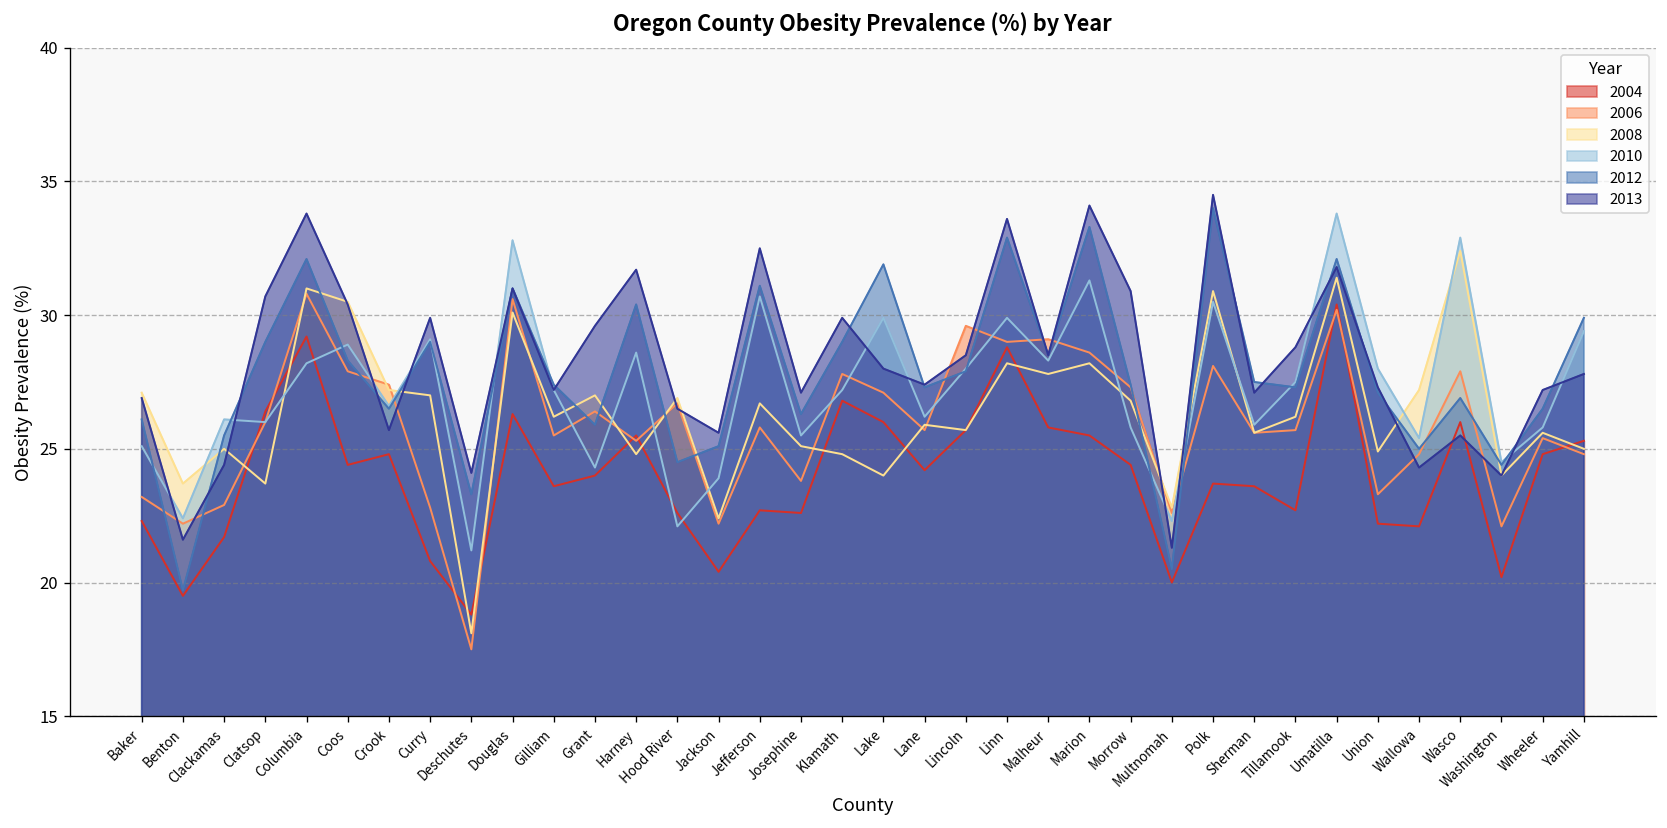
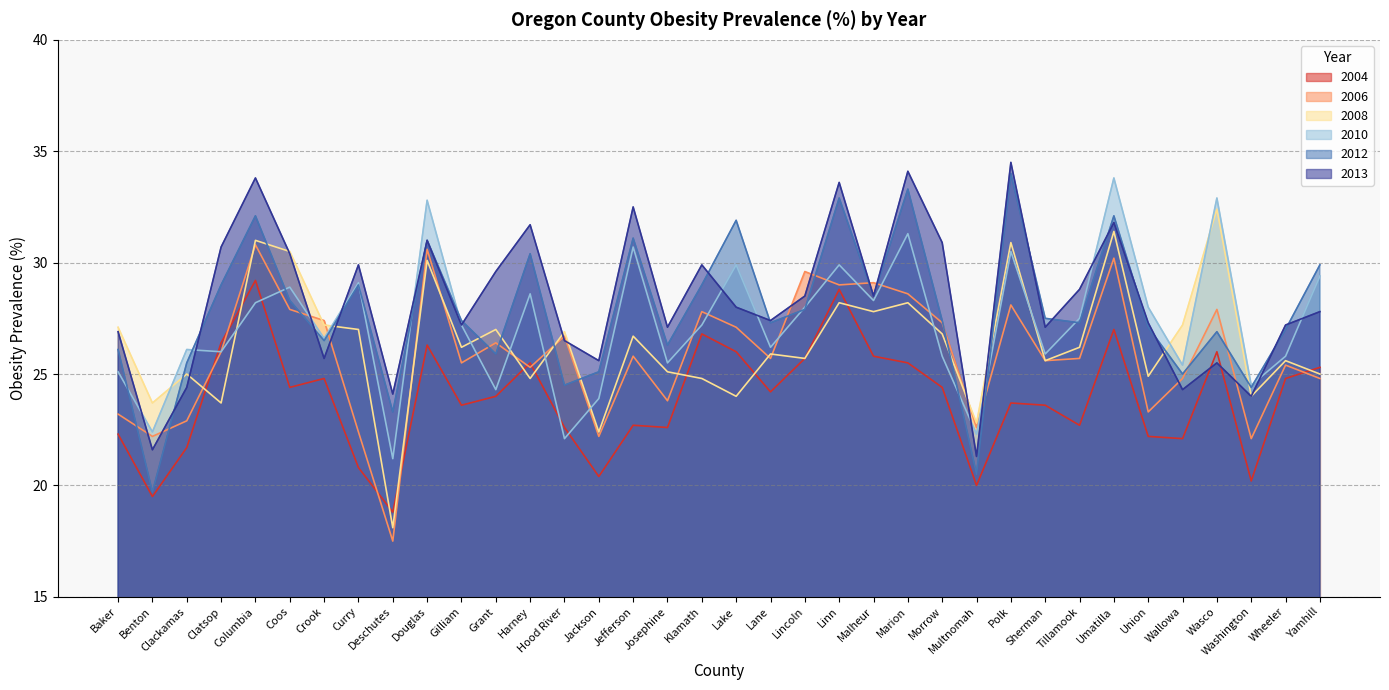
2006, Curry: 22.8 -> 22.4
2004, Umatilla: 30.4 -> 27.0
2012, Wheeler: 26.5 -> 27.0
